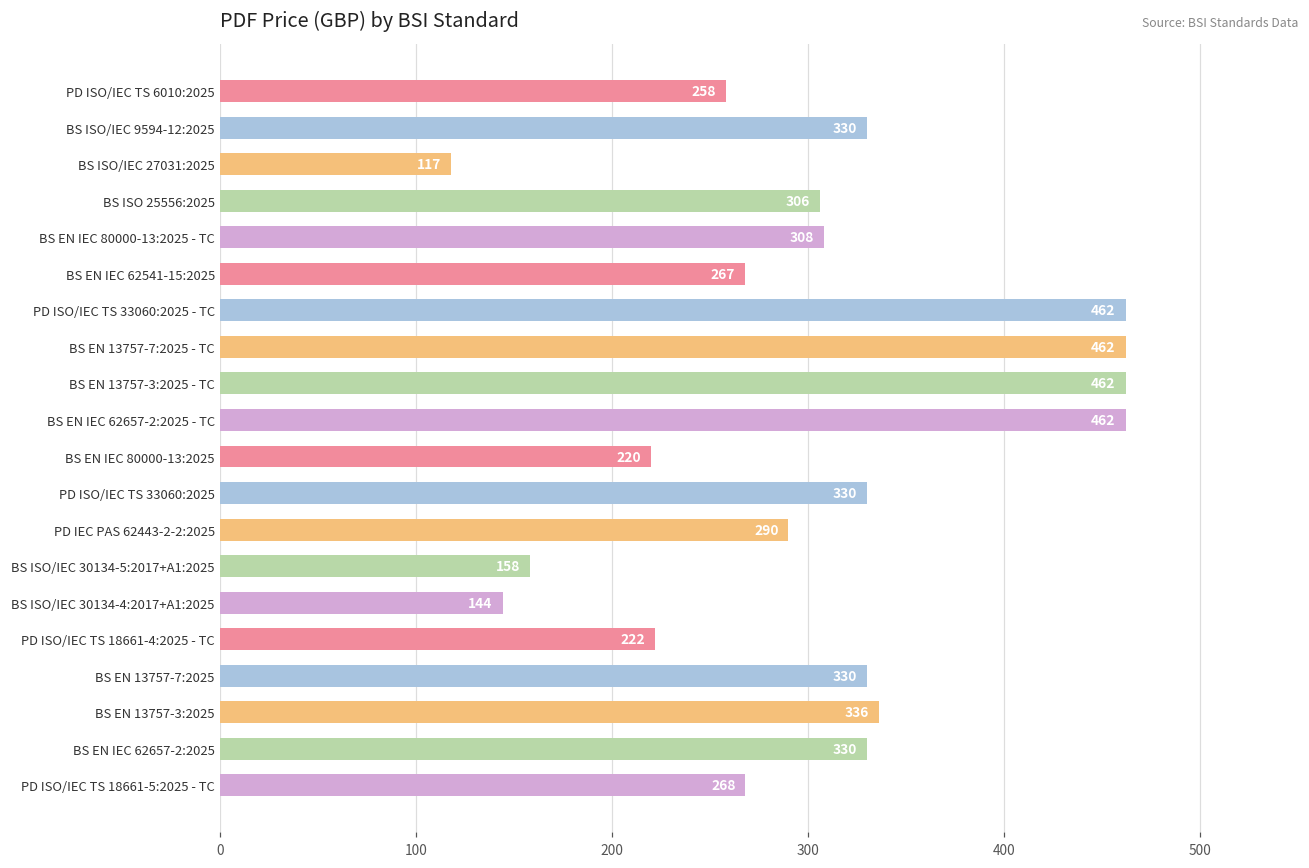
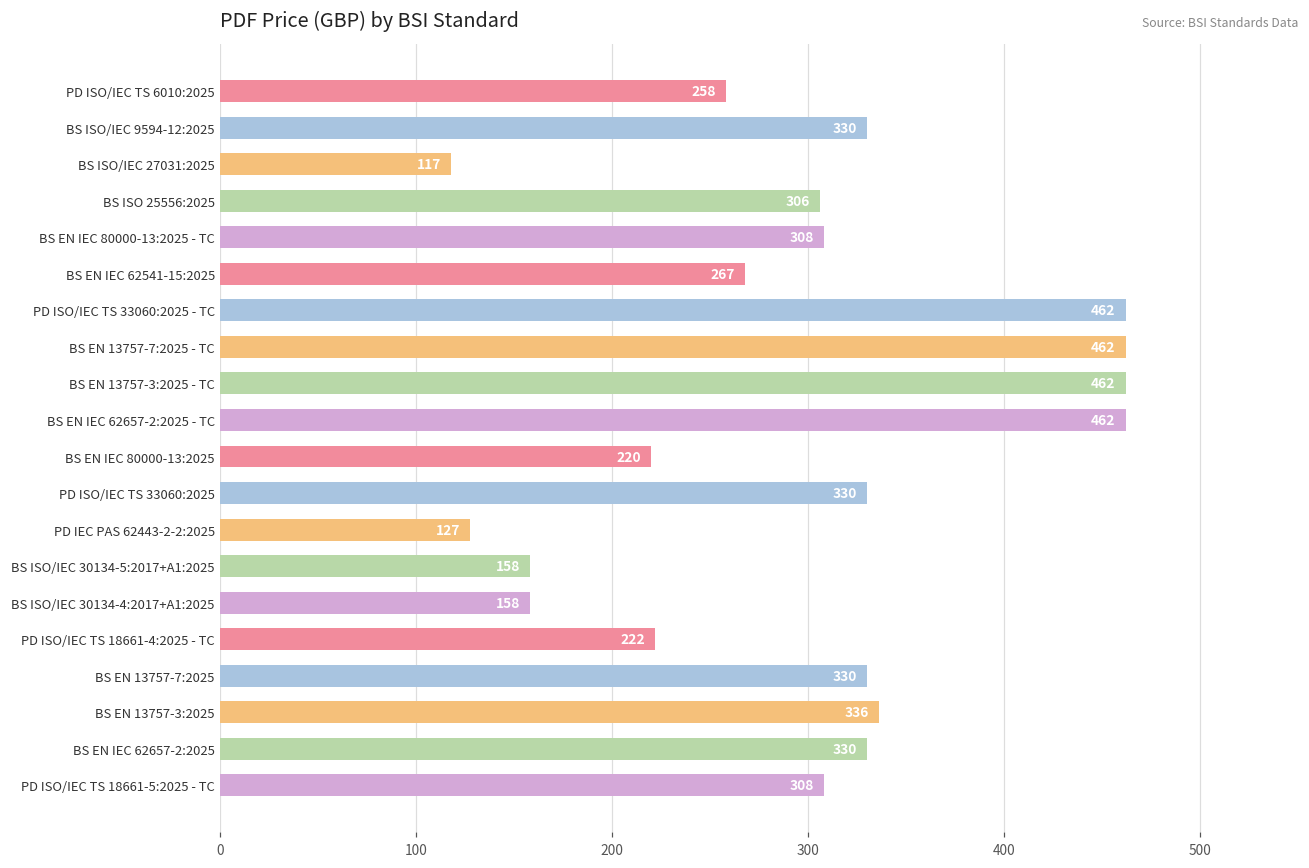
PD IEC PAS 62443-2-2:2025: 290 -> 127
BS ISO/IEC 30134-4:2017+A1:2025: 144 -> 158
PD ISO/IEC TS 18661-5:2025 - TC: 268 -> 308
